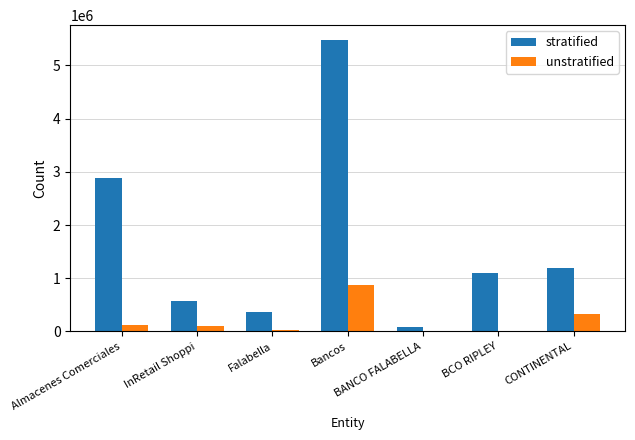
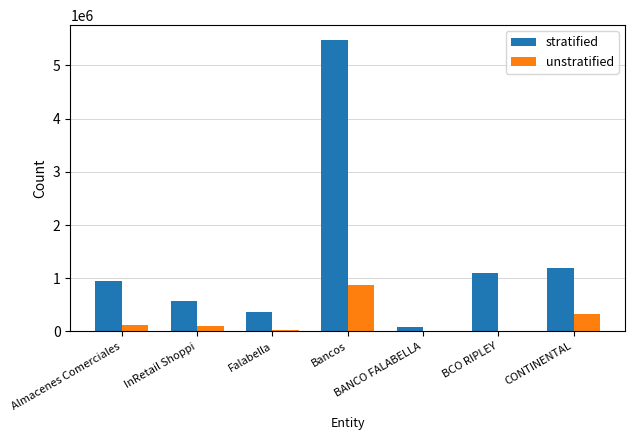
stratified, Almacenes Comerciales: 2900000 -> 900000
